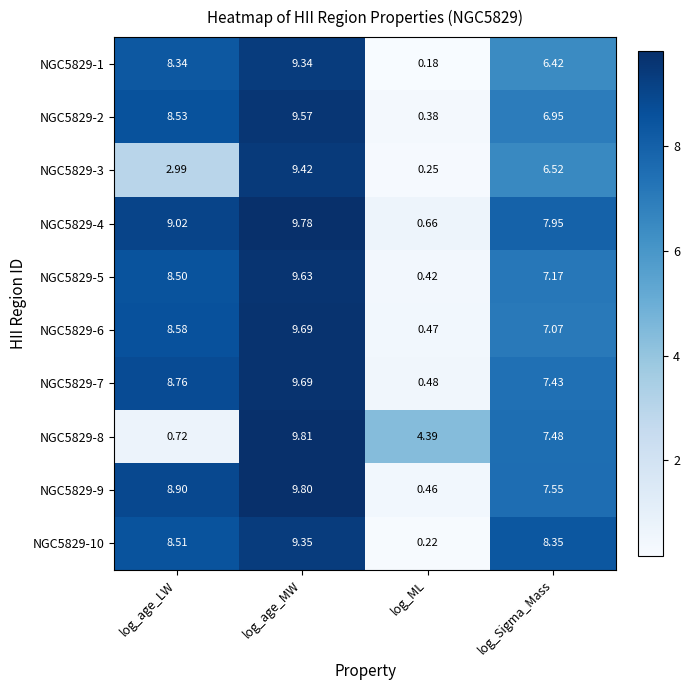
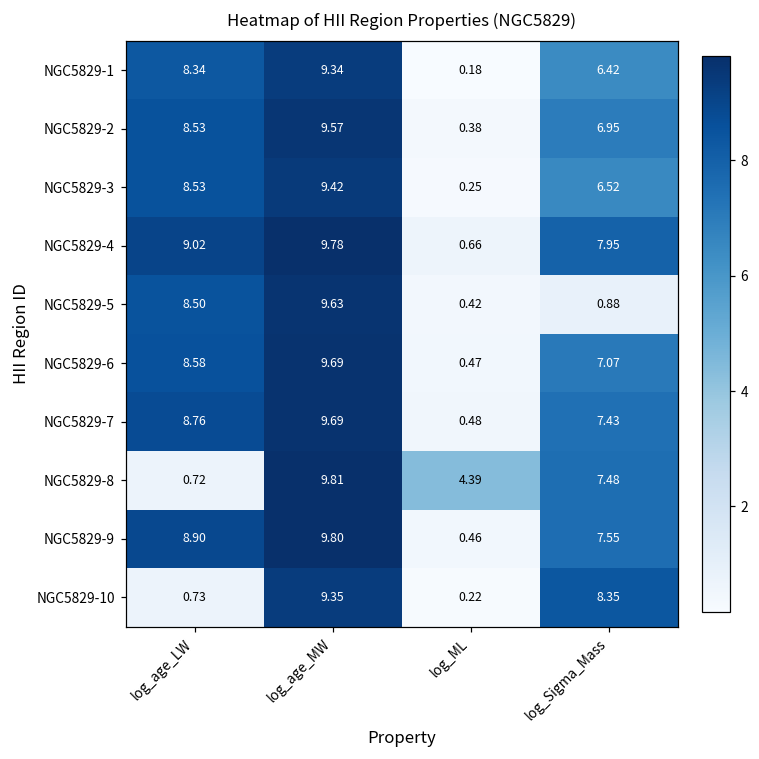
NGC5829-3, log_age_LW: 2.99 -> 8.53
NGC5829-5, log_Sigma_Mass: 7.17 -> 0.88
NGC5829-10, log_age_LW: 8.51 -> 0.73
